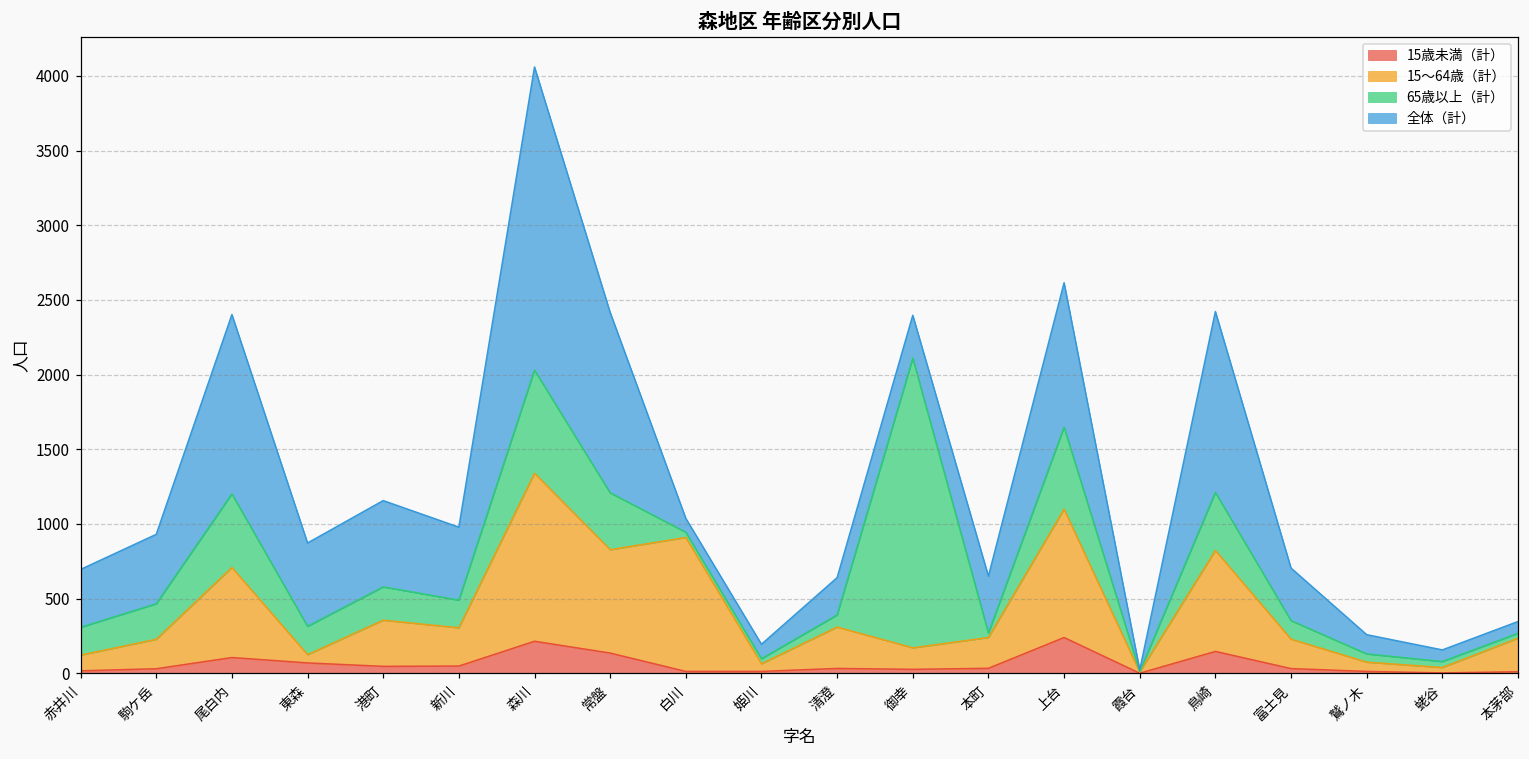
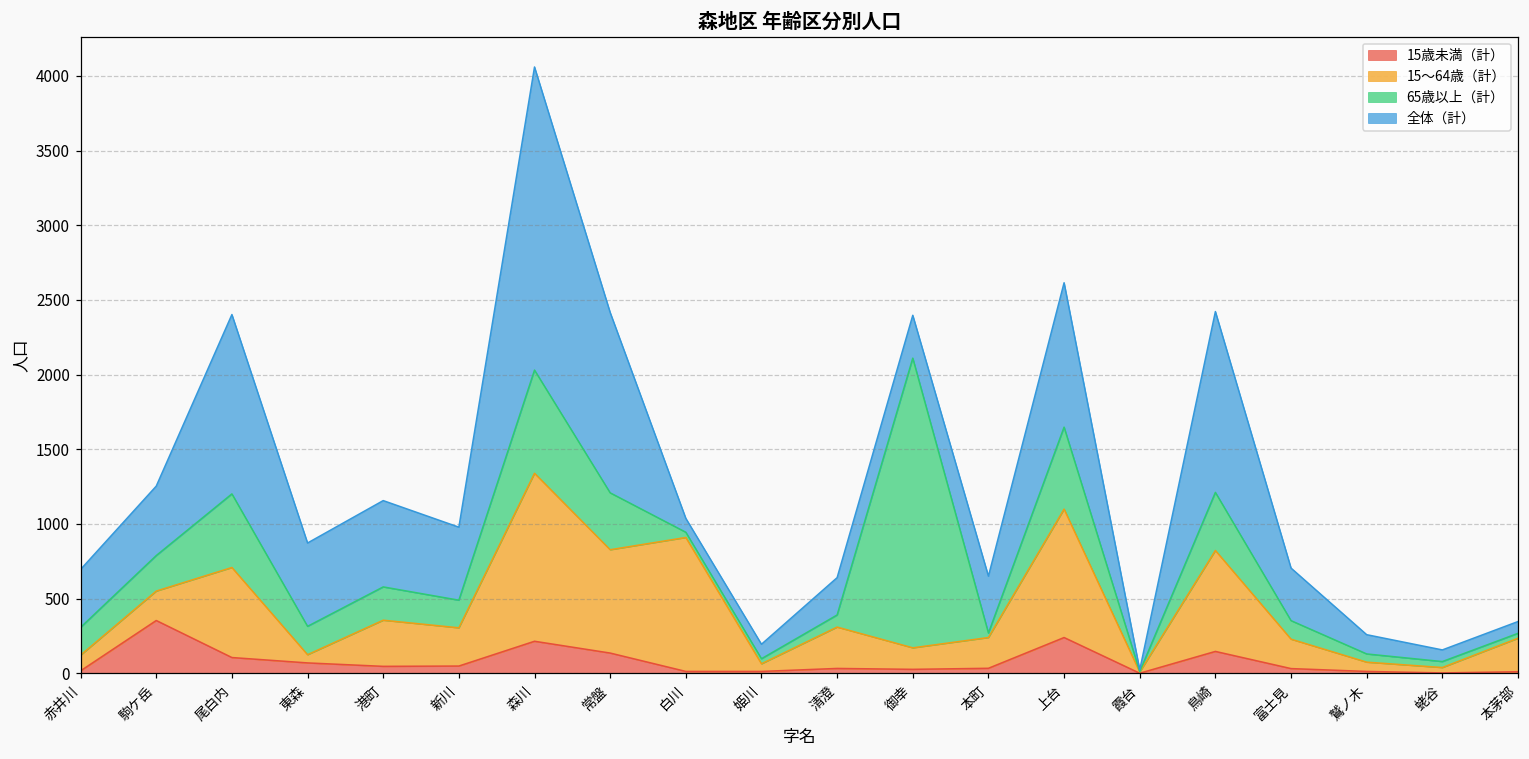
15歳未満（計）, 駒ケ岳: 30 -> 350
